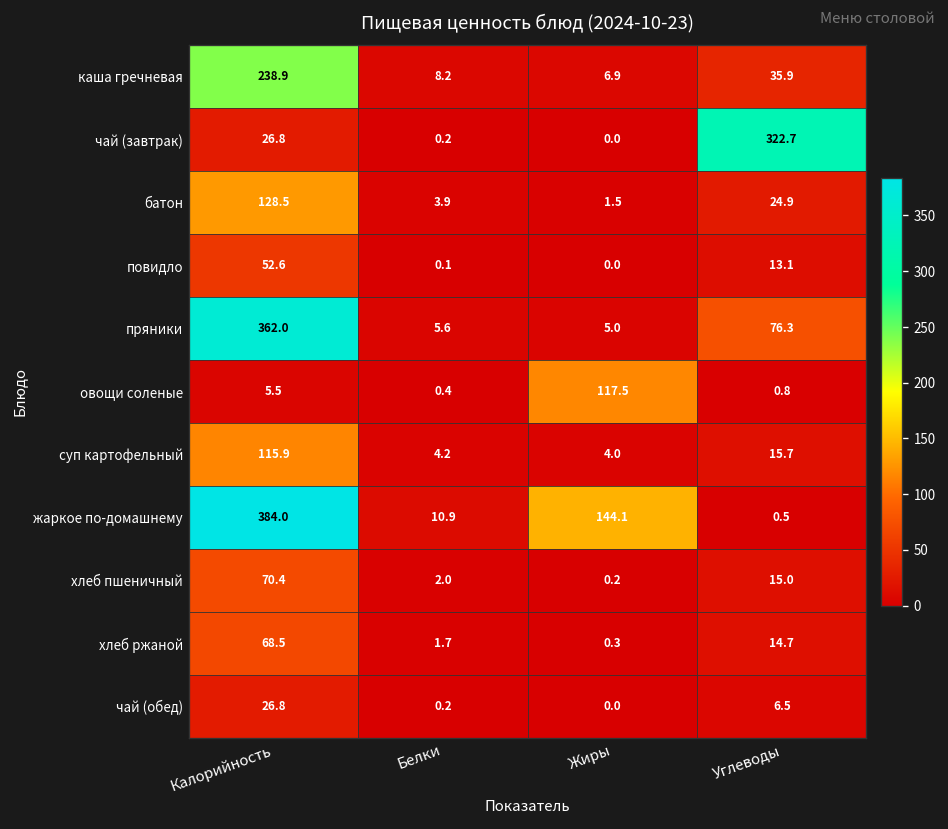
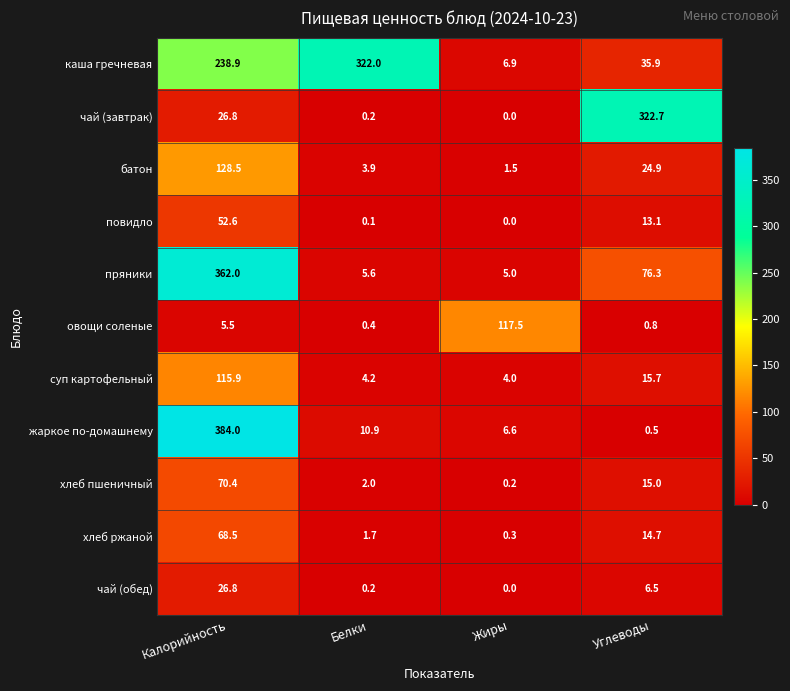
каша гречневая, Белки: 8.2 -> 322.0
жаркое по-домашнему, Жиры: 144.1 -> 6.6
